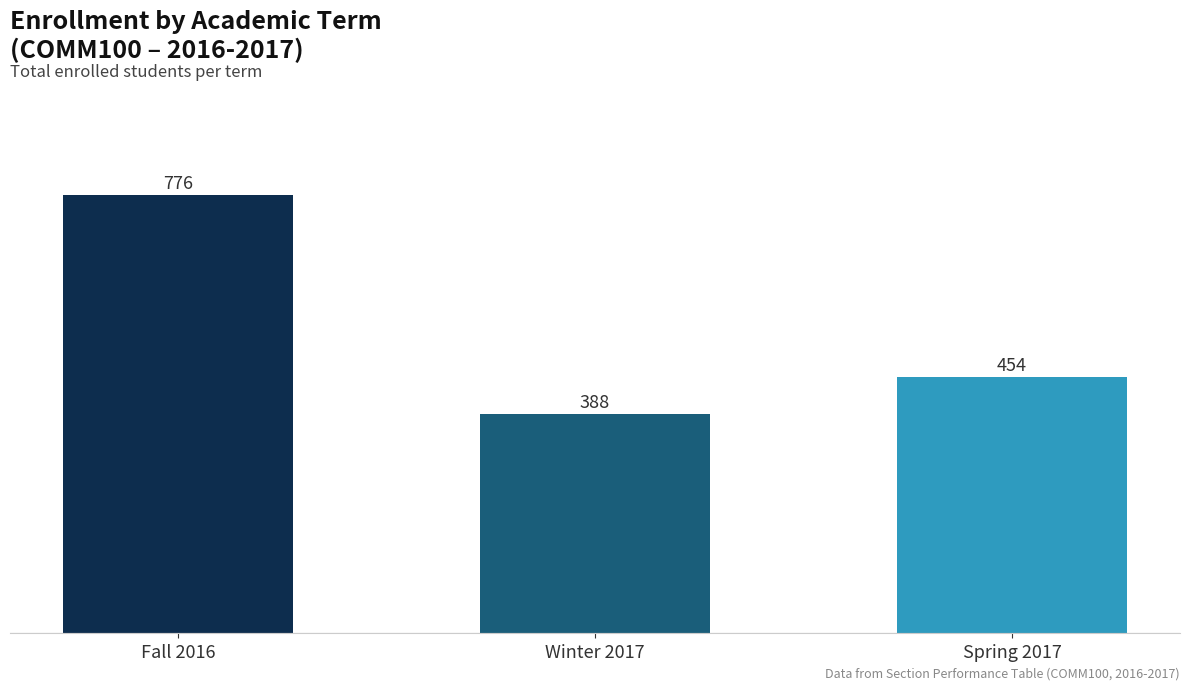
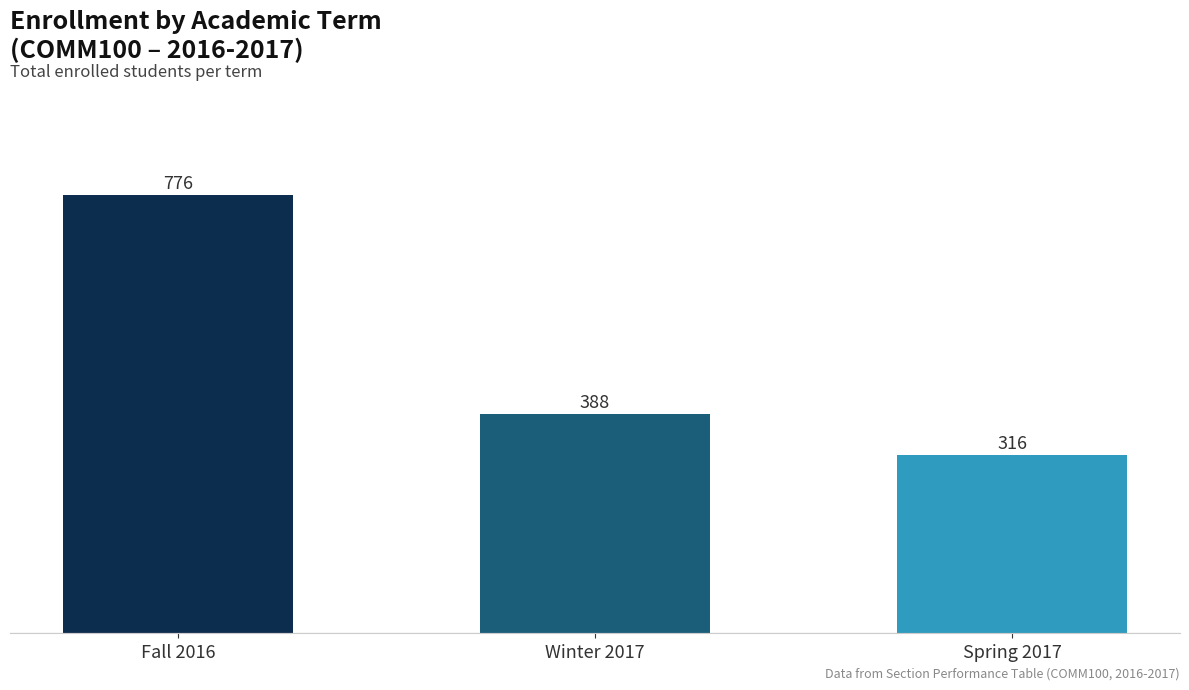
Spring 2017: 454 -> 316
